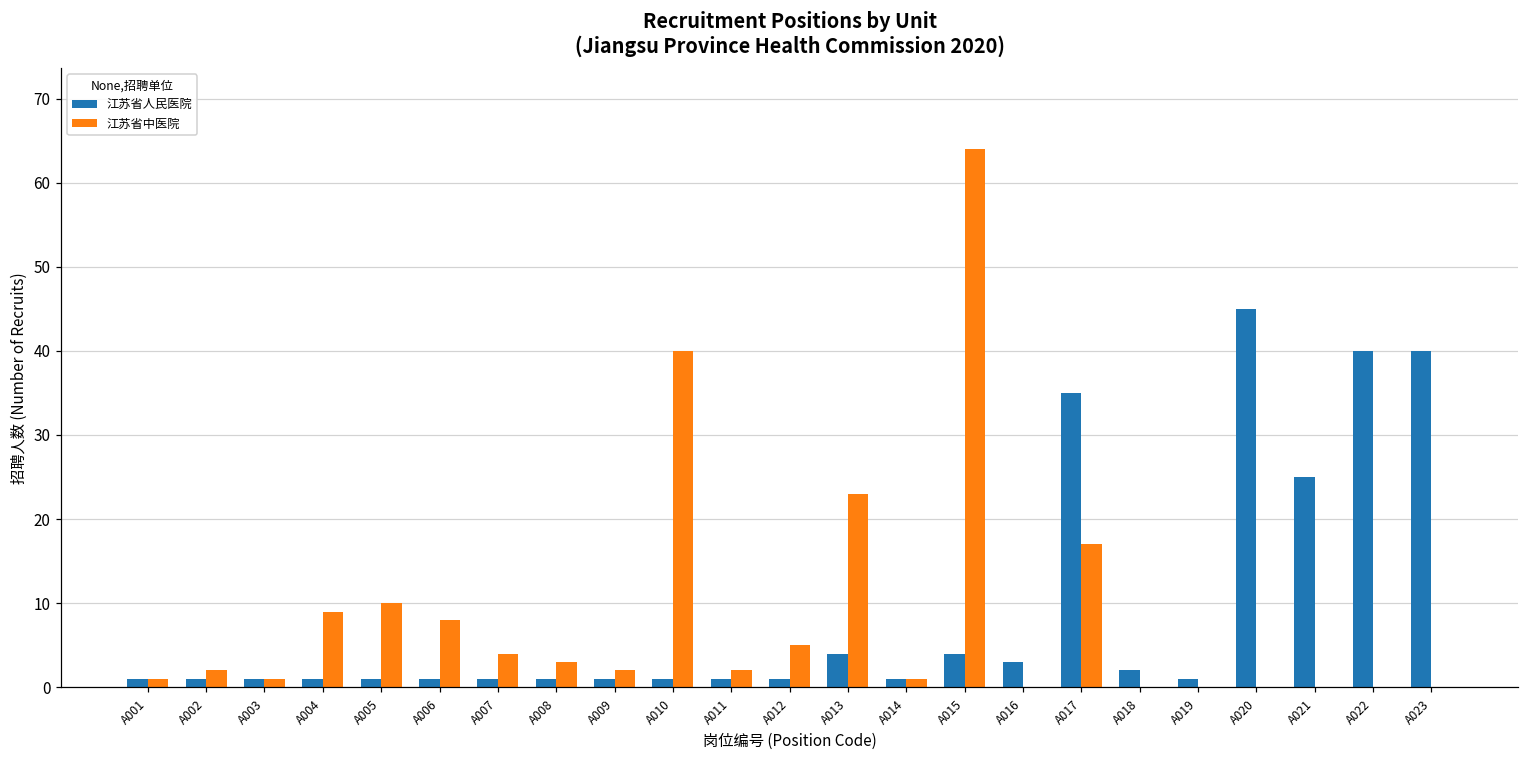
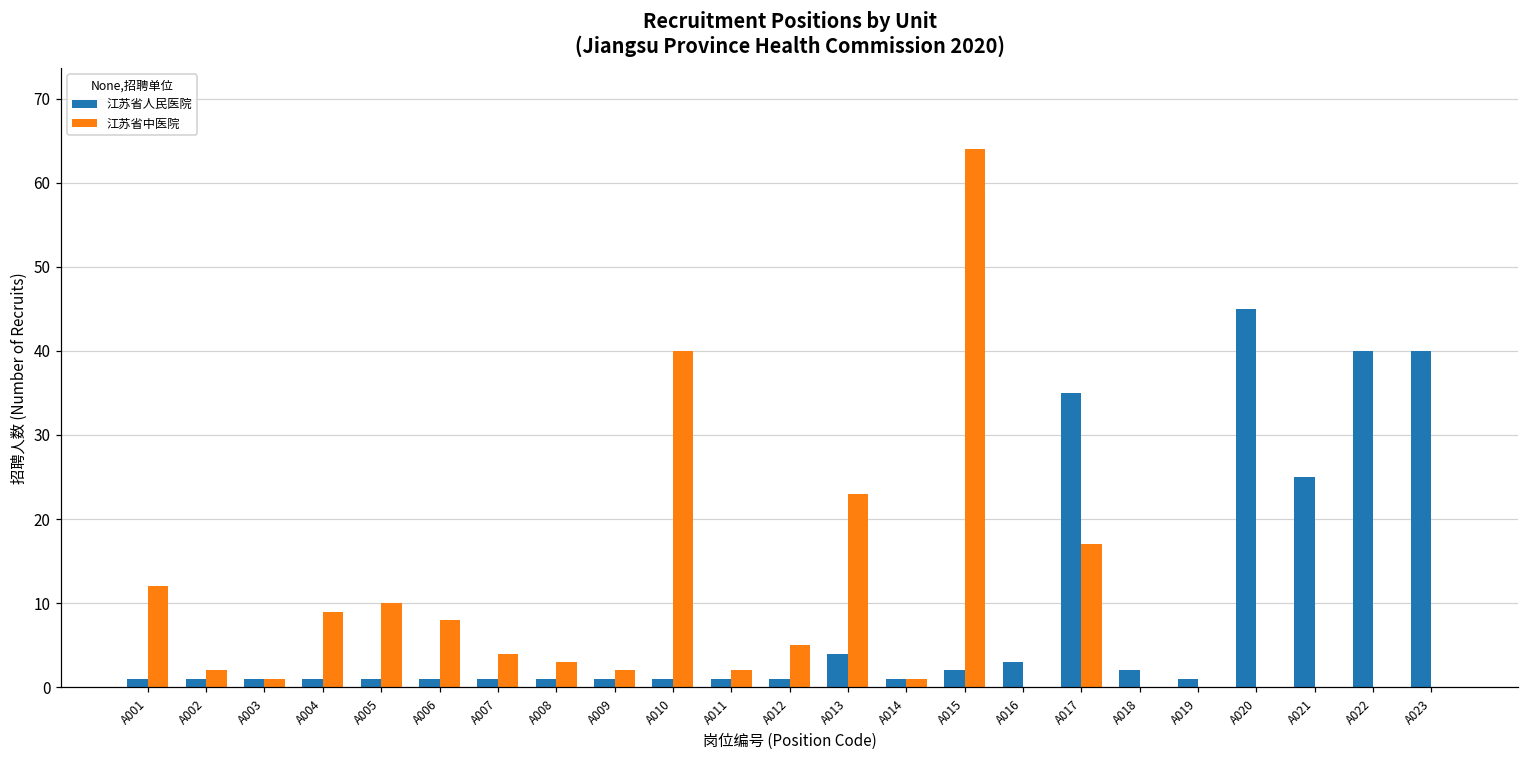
江苏省中医院, A001: 1 -> 12
江苏省人民医院, A015: 4 -> 2
